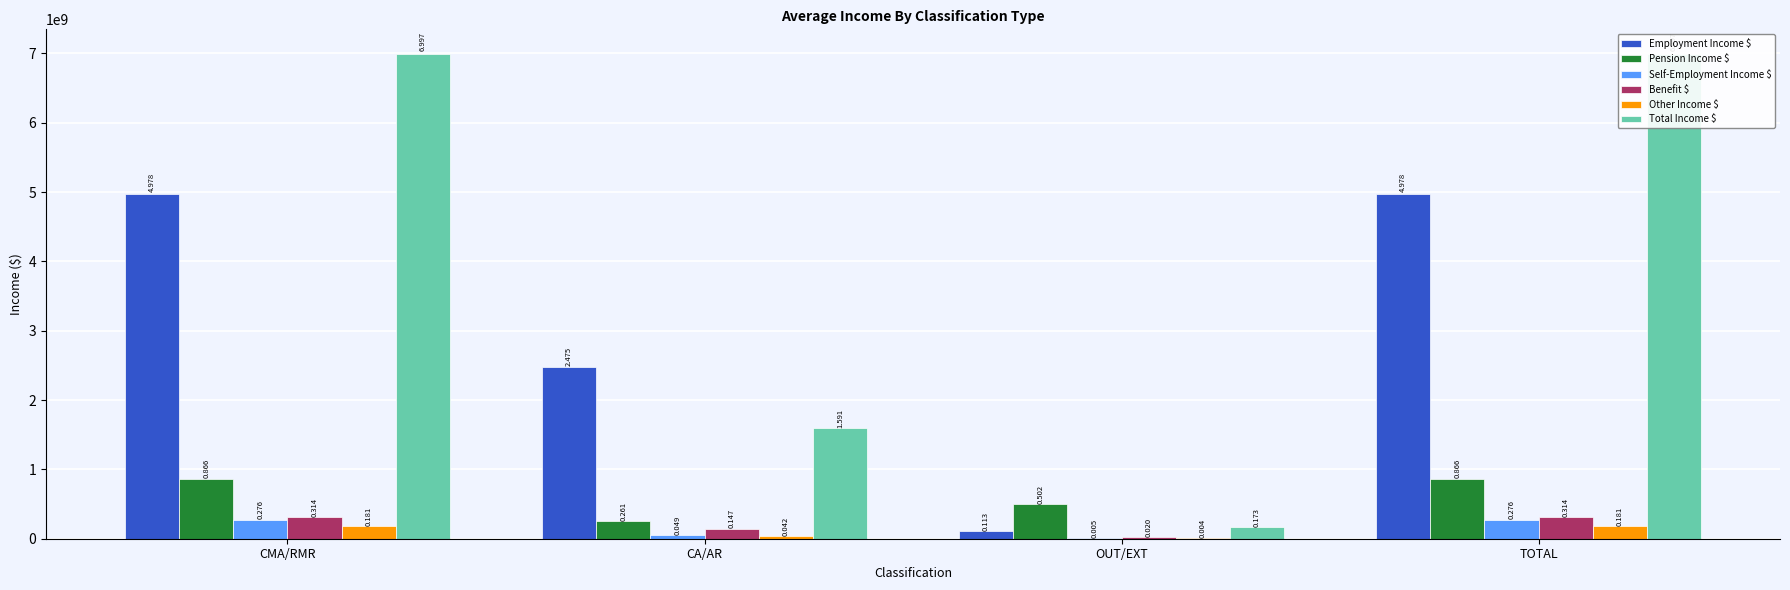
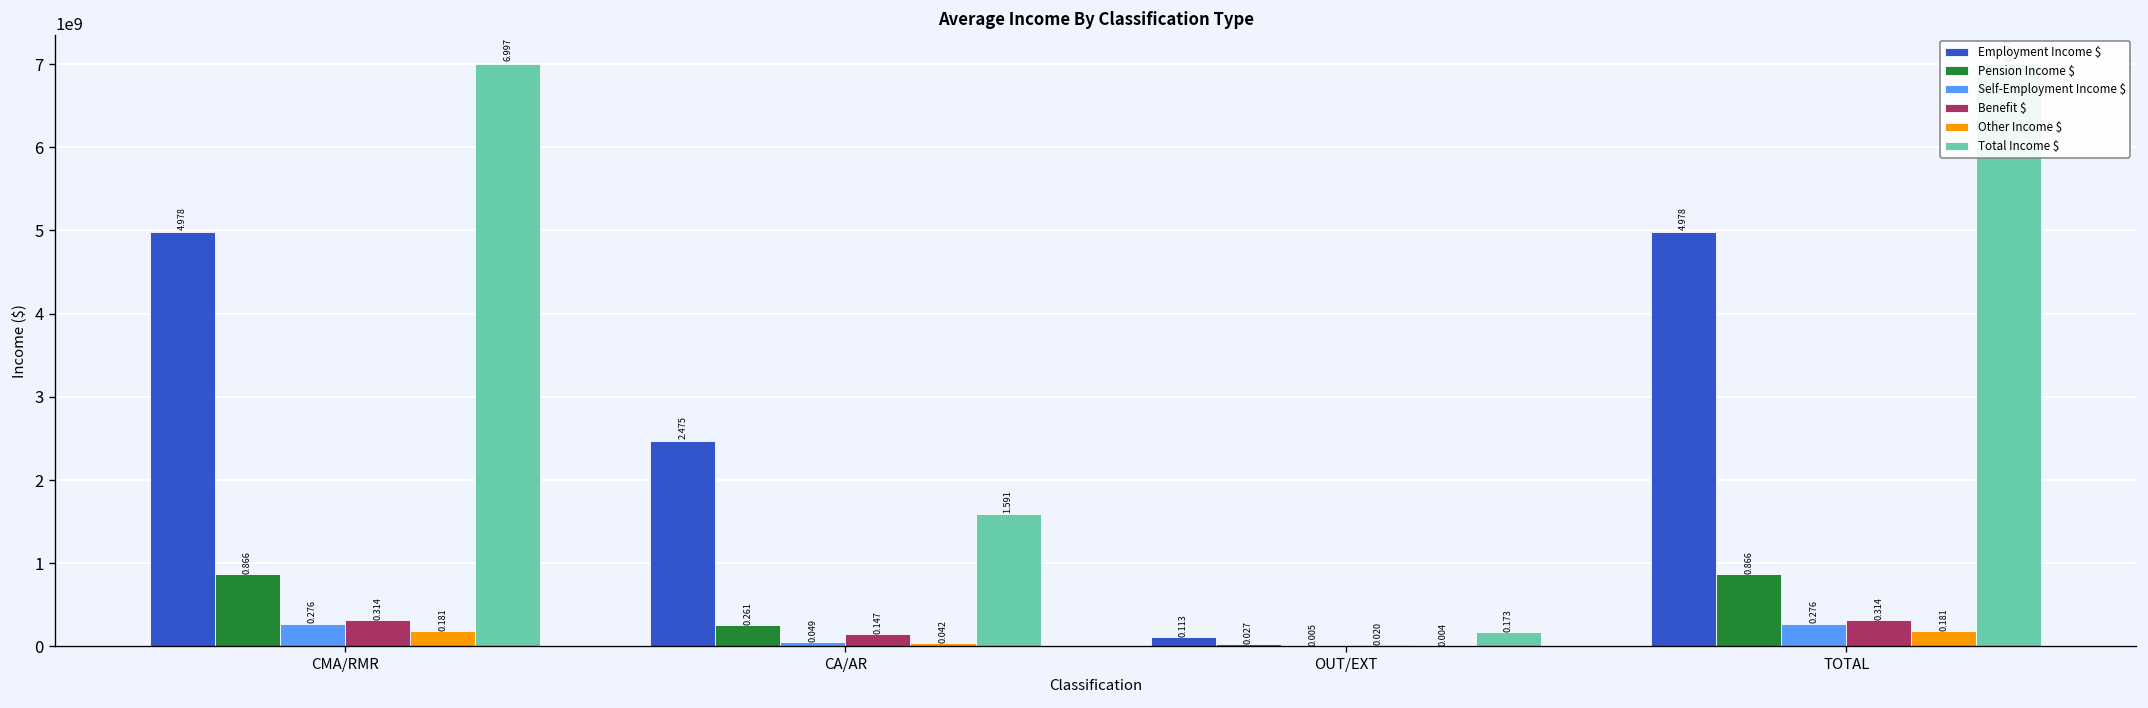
Pension Income $, OUT/EXT: 0.502 -> 0.027
